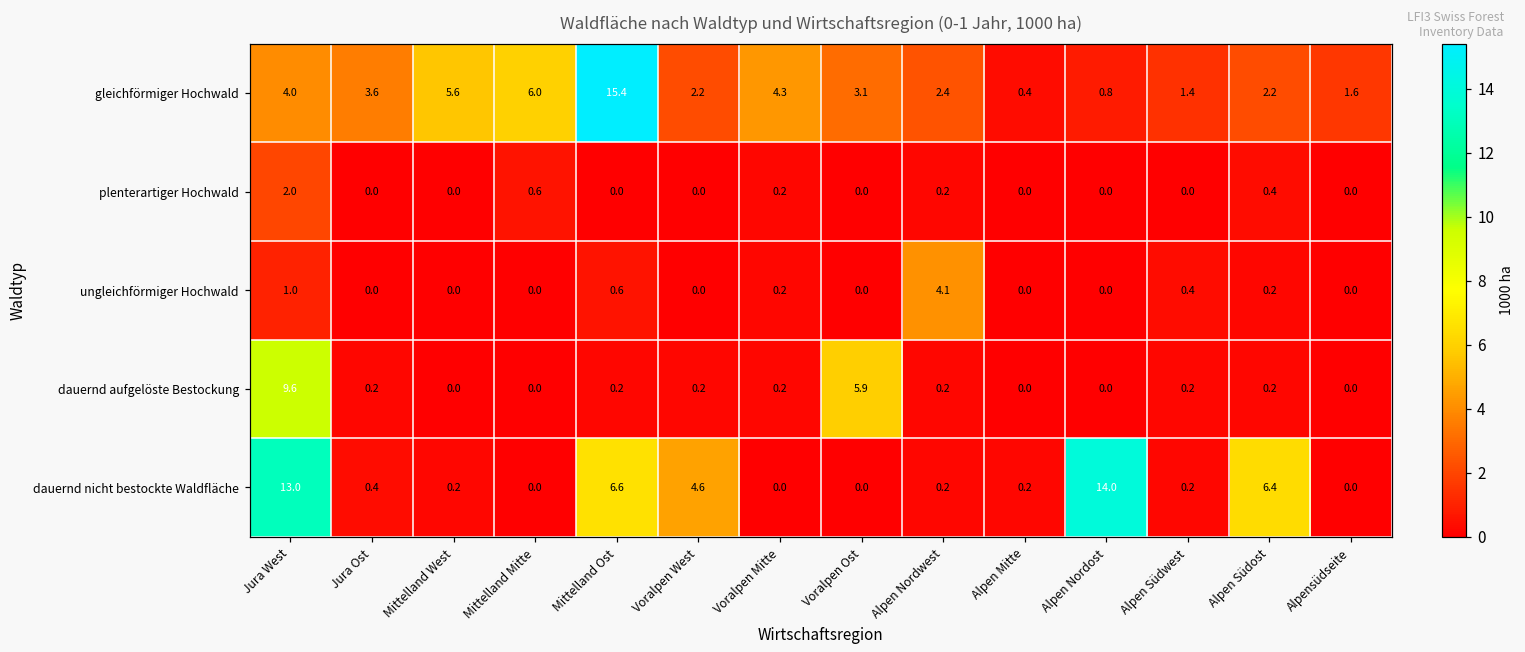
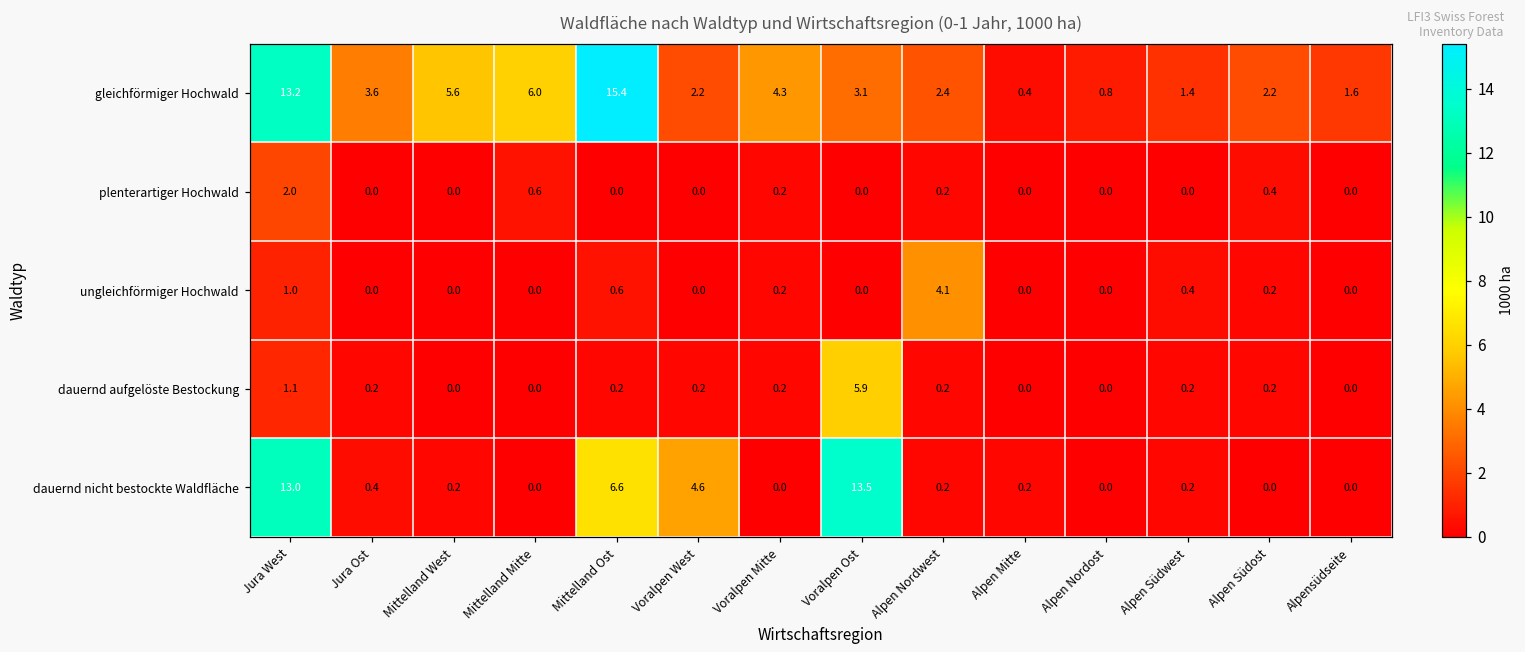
gleichförmiger Hochwald, Jura West: 4.0 -> 13.2
dauernd aufgelöste Bestockung, Jura West: 9.6 -> 1.1
dauernd nicht bestockte Waldfläche, Voralpen Ost: 0.0 -> 13.5
dauernd nicht bestockte Waldfläche, Alpen Nordost: 14.0 -> 0.0
dauernd nicht bestockte Waldfläche, Alpen Südost: 6.4 -> 0.0
